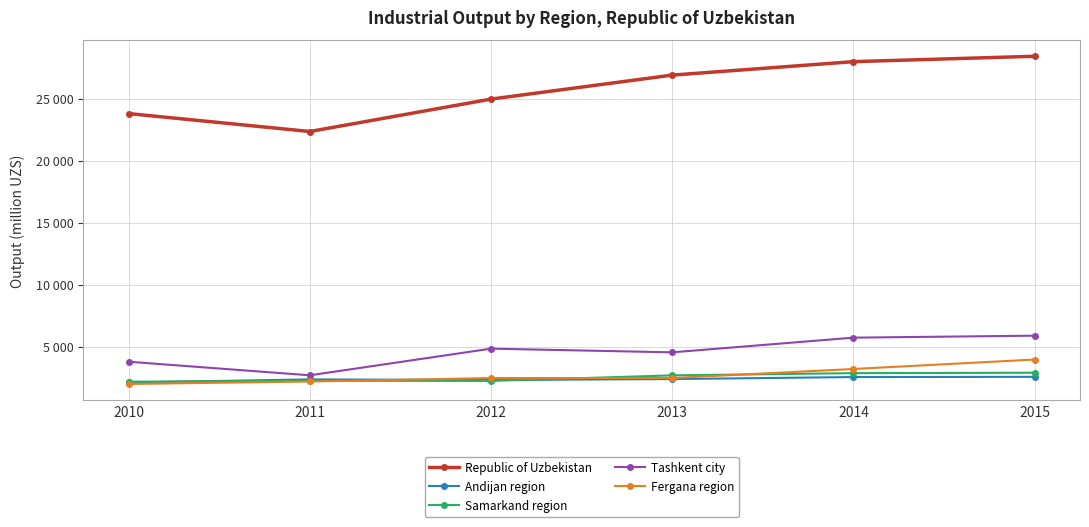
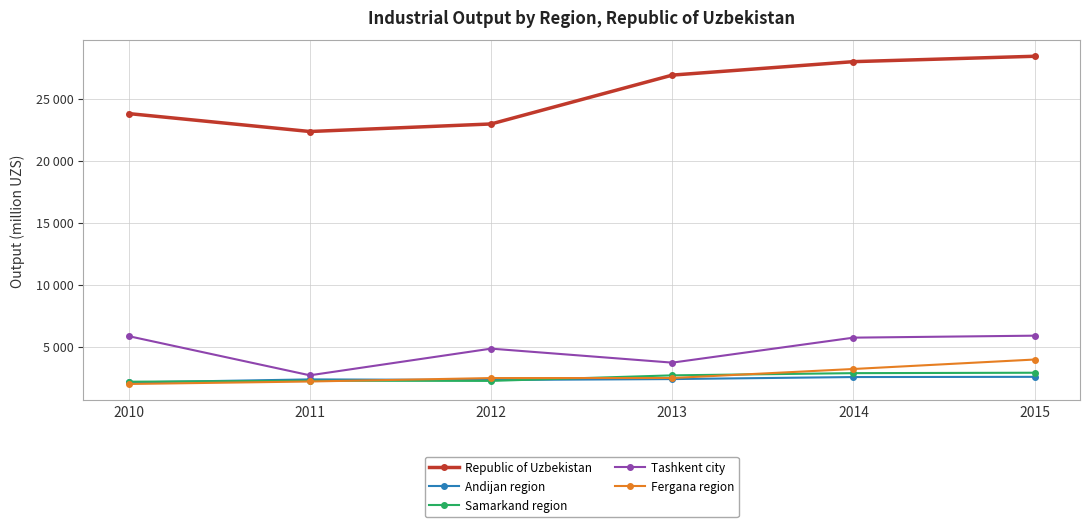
Tashkent city, 2010: 3800 -> 5900
Republic of Uzbekistan, 2012: 25000 -> 22900
Tashkent city, 2013: 4500 -> 3700
